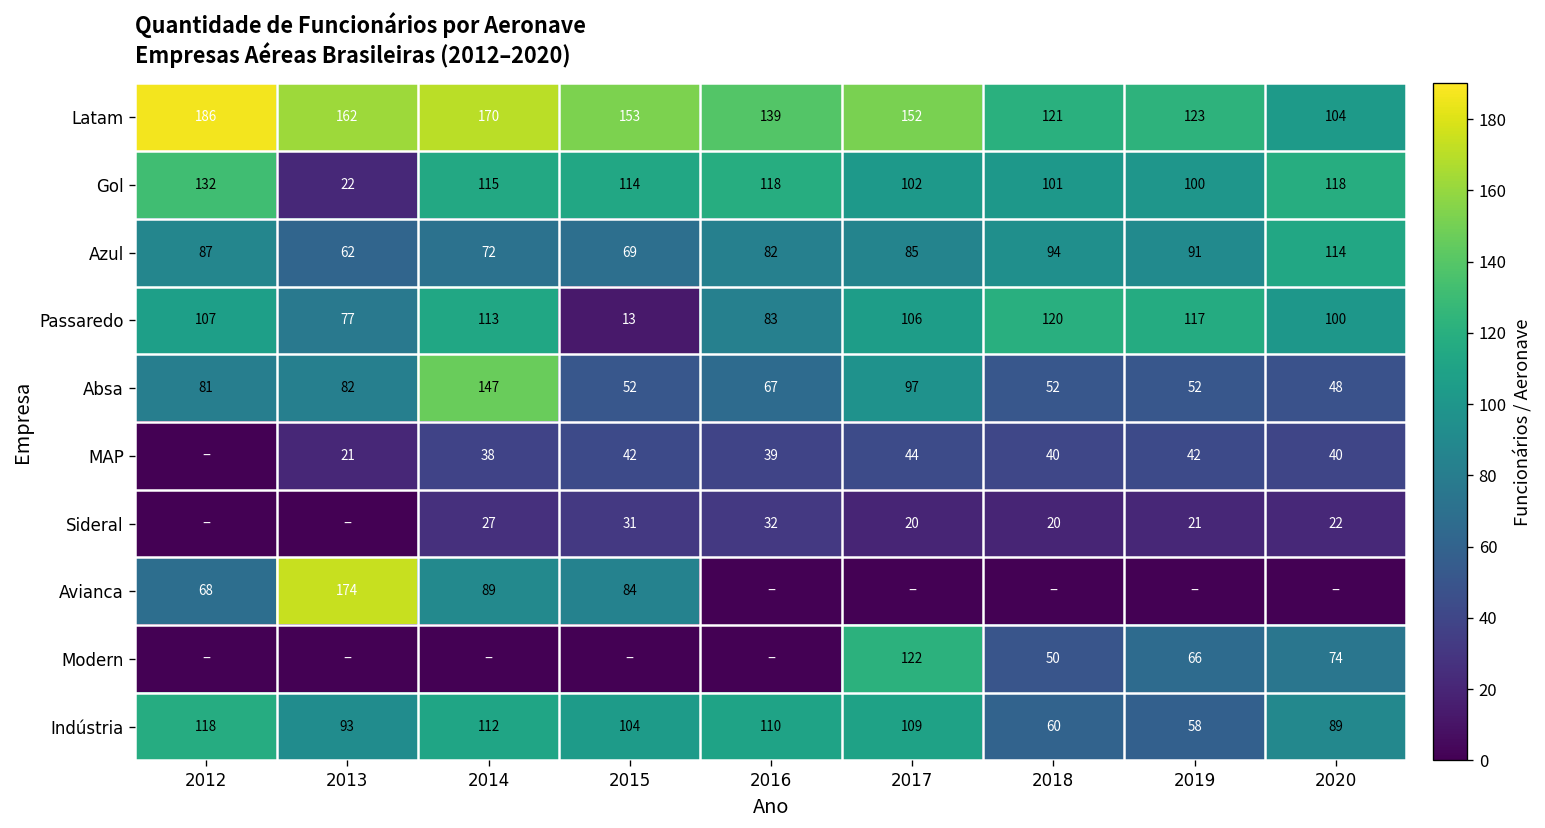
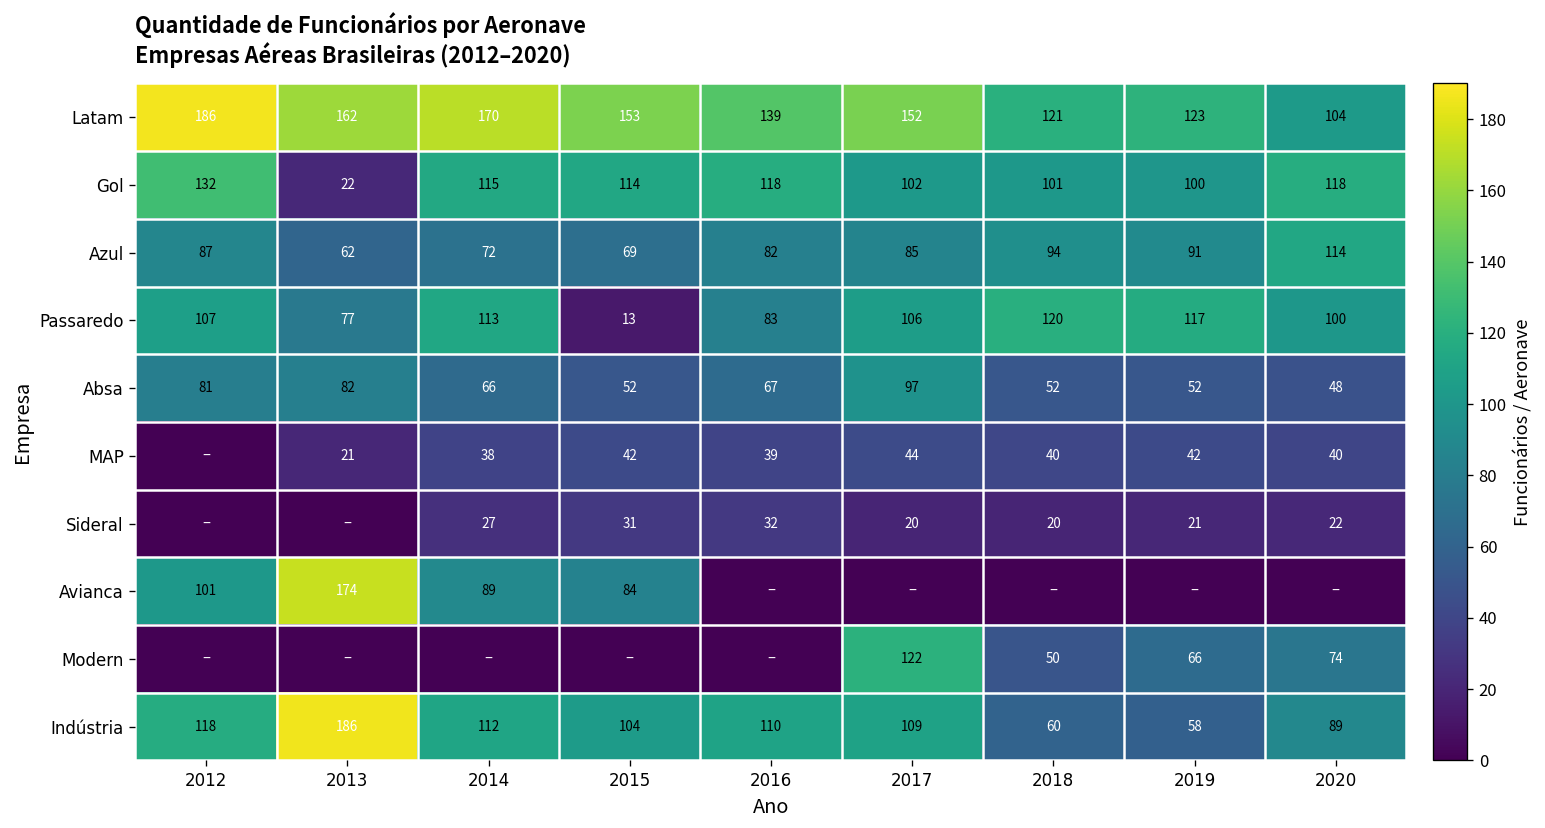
Absa, 2014: 147 -> 66
Avianca, 2012: 68 -> 101
Indústria, 2013: 93 -> 186
